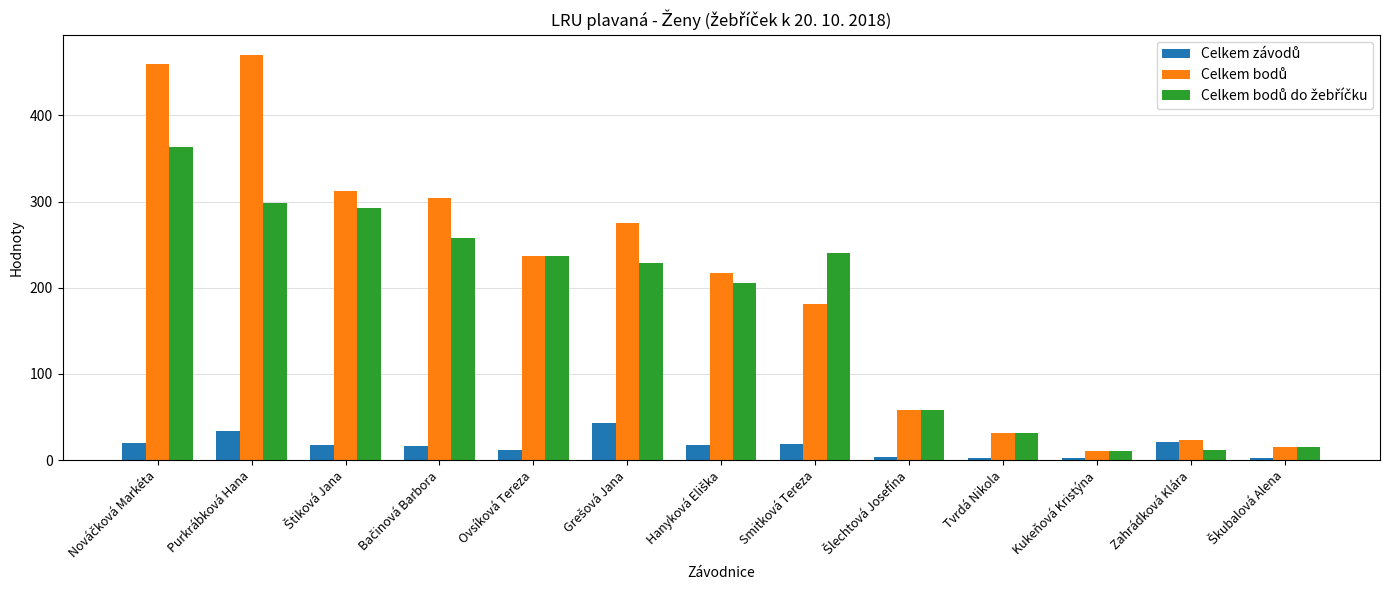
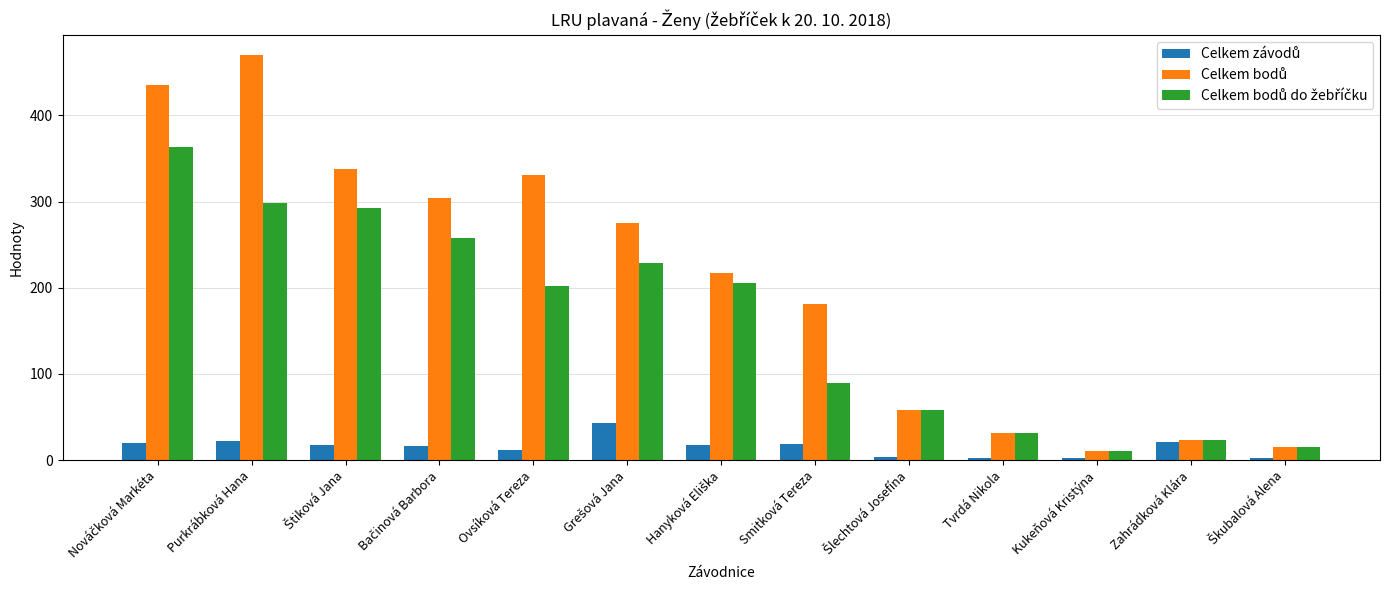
Celkem bodů, Nováčková Markéta: 460 -> 440
Celkem závodů, Purkrábková Hana: 30 -> 20
Celkem bodů, Štiková Jana: 310 -> 340
Celkem bodů, Ovsíková Tereza: 240 -> 330
Celkem bodů do žebříčku, Ovsíková Tereza: 240 -> 200
Celkem bodů do žebříčku, Smitková Tereza: 240 -> 90
Celkem bodů do žebříčku, Zahrádková Klára: 10 -> 20
